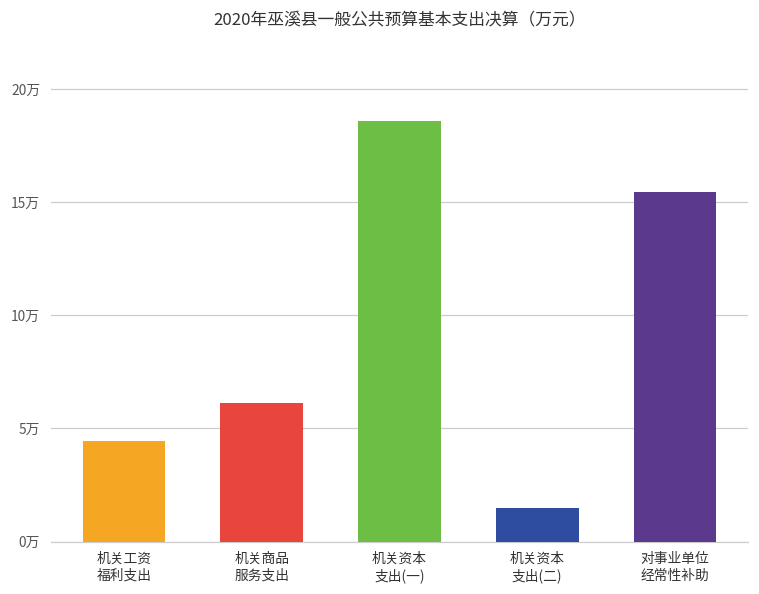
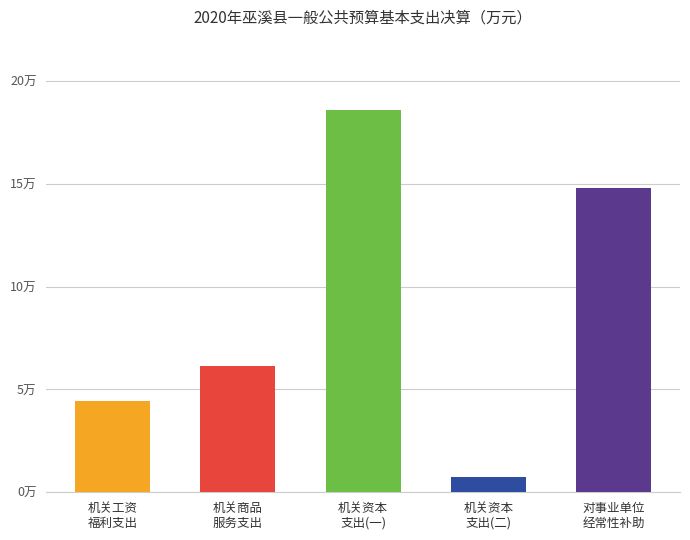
机关资本 支出(二): 1.5万 -> 0.7万
对事业单位 经常性补助: 15.4万 -> 14.8万
